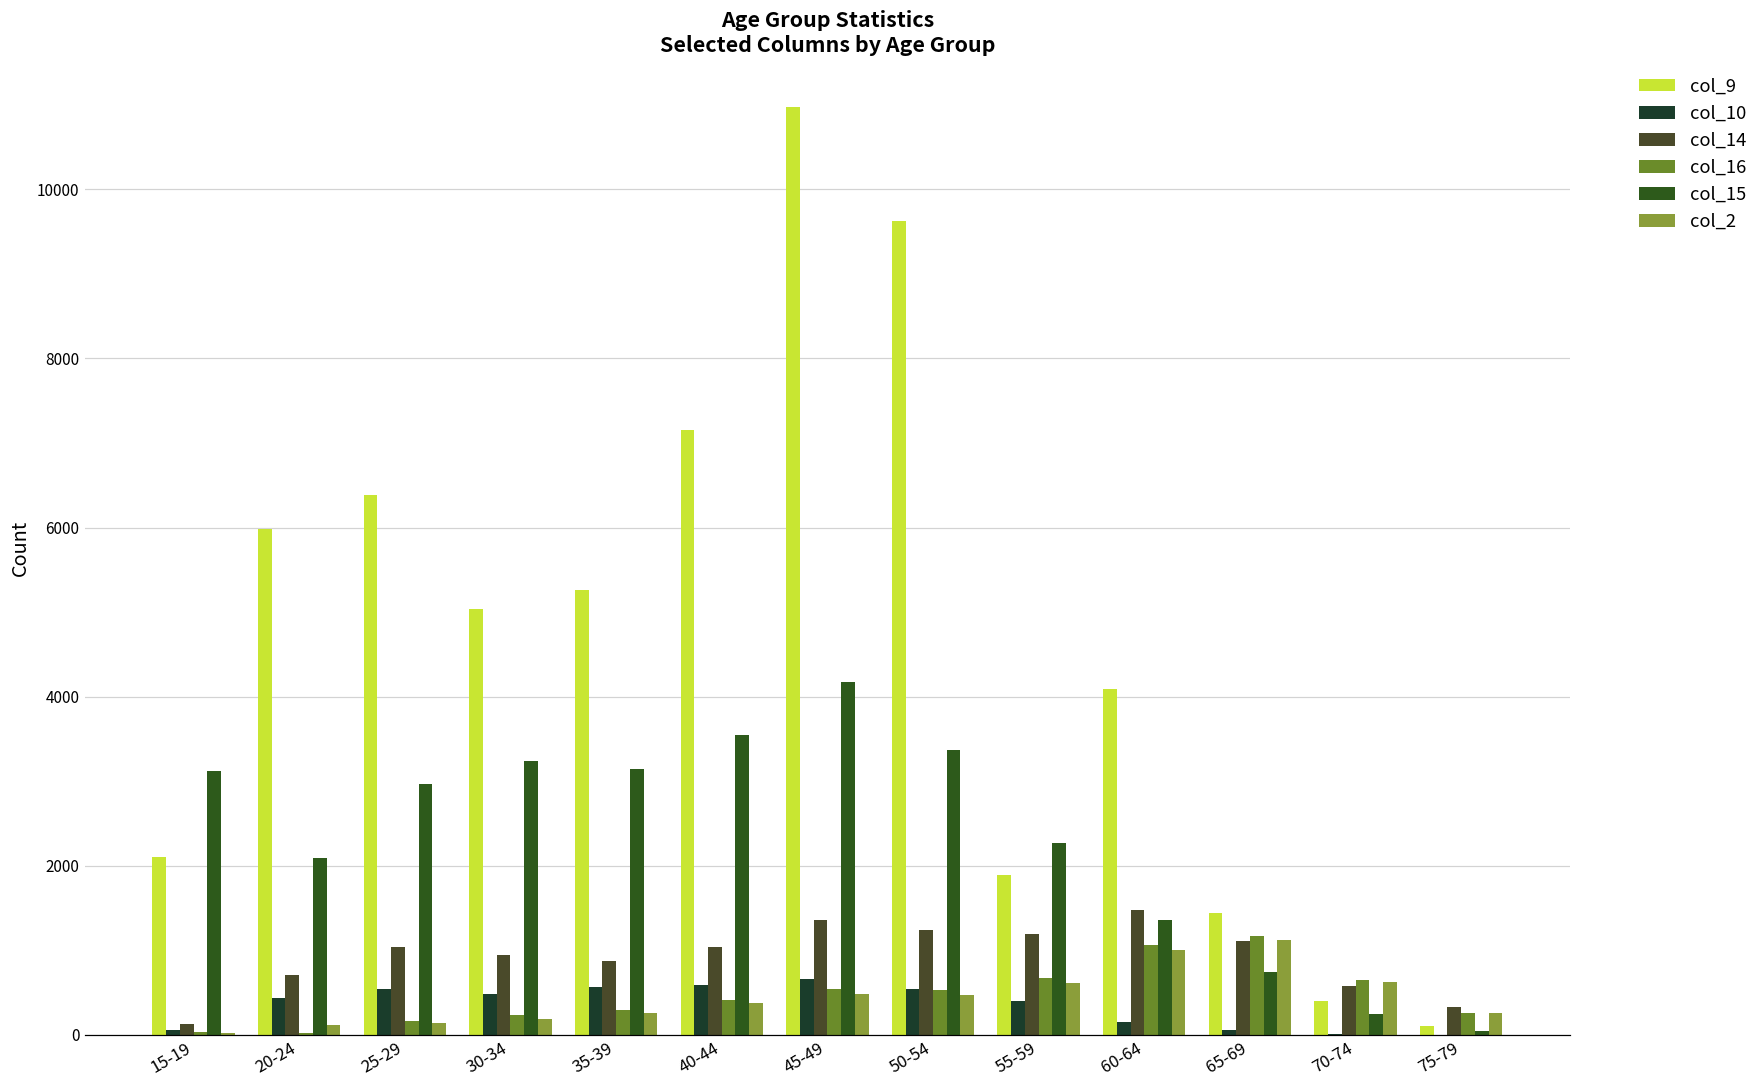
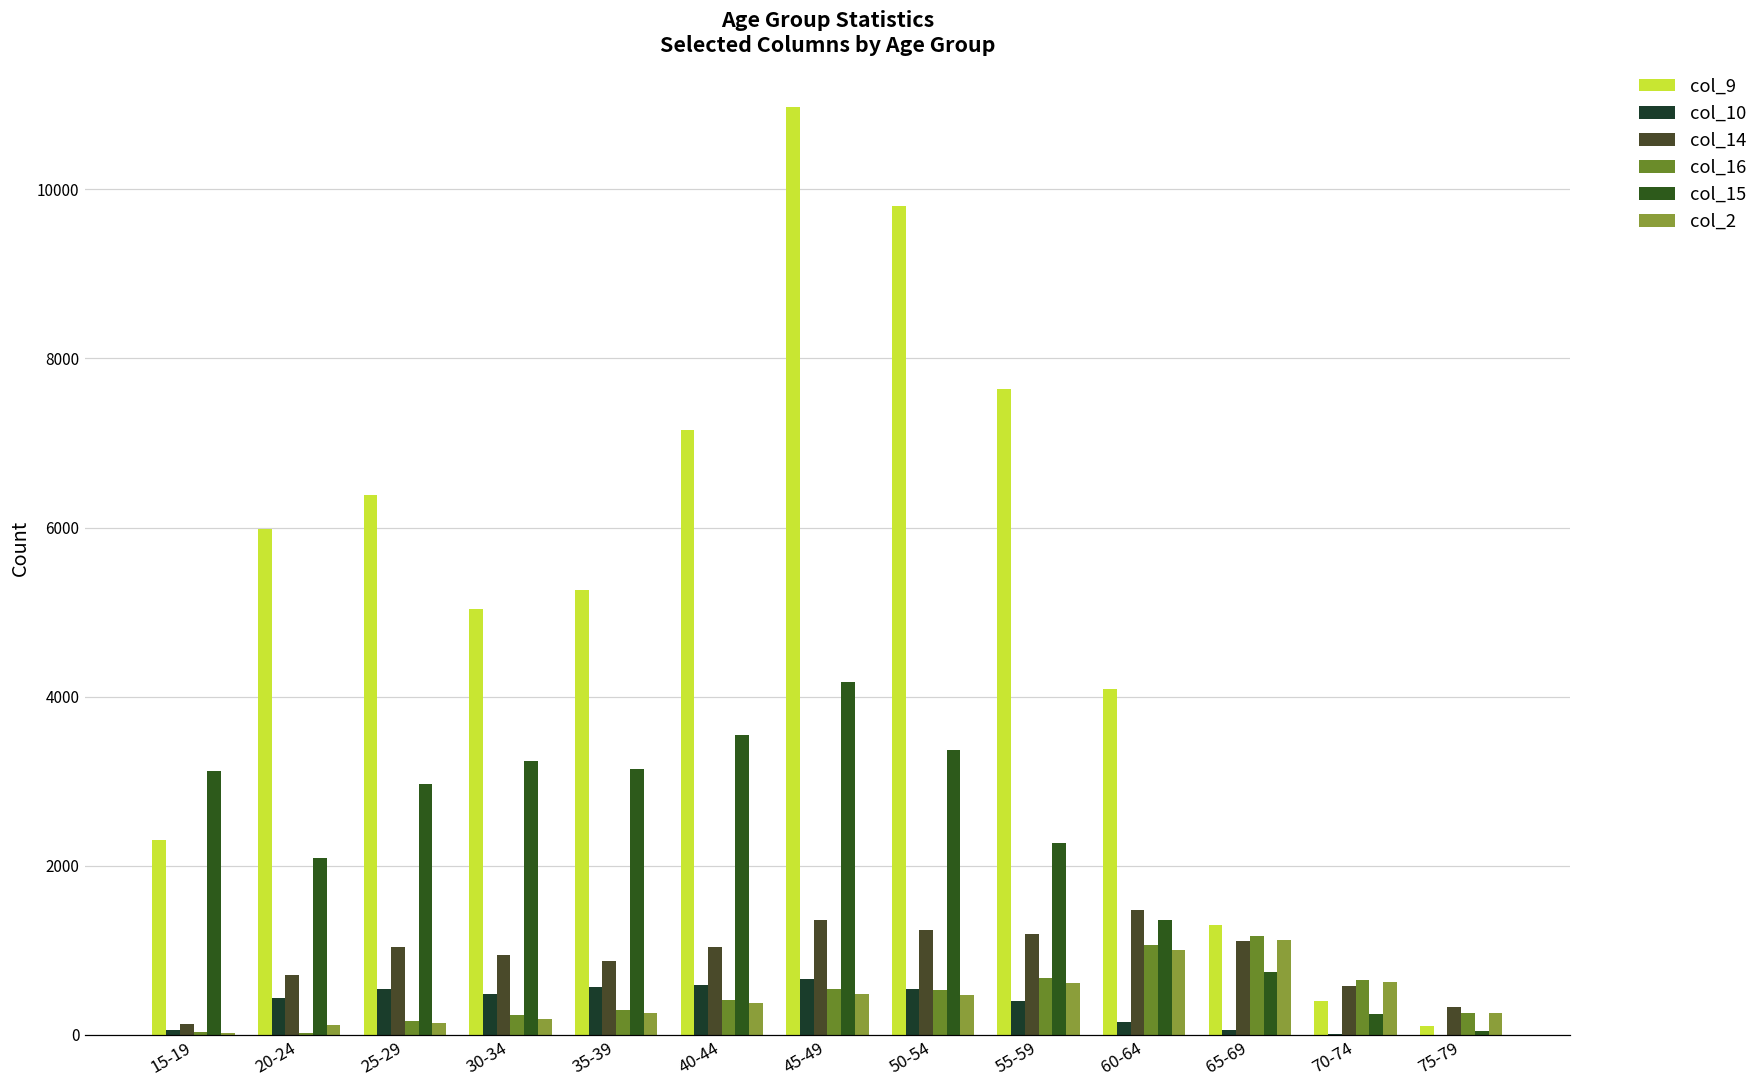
col_9, 15-19: 2100 -> 2300
col_9, 50-54: 9600 -> 9800
col_9, 55-59: 1900 -> 7600
col_9, 65-69: 1400 -> 1300
